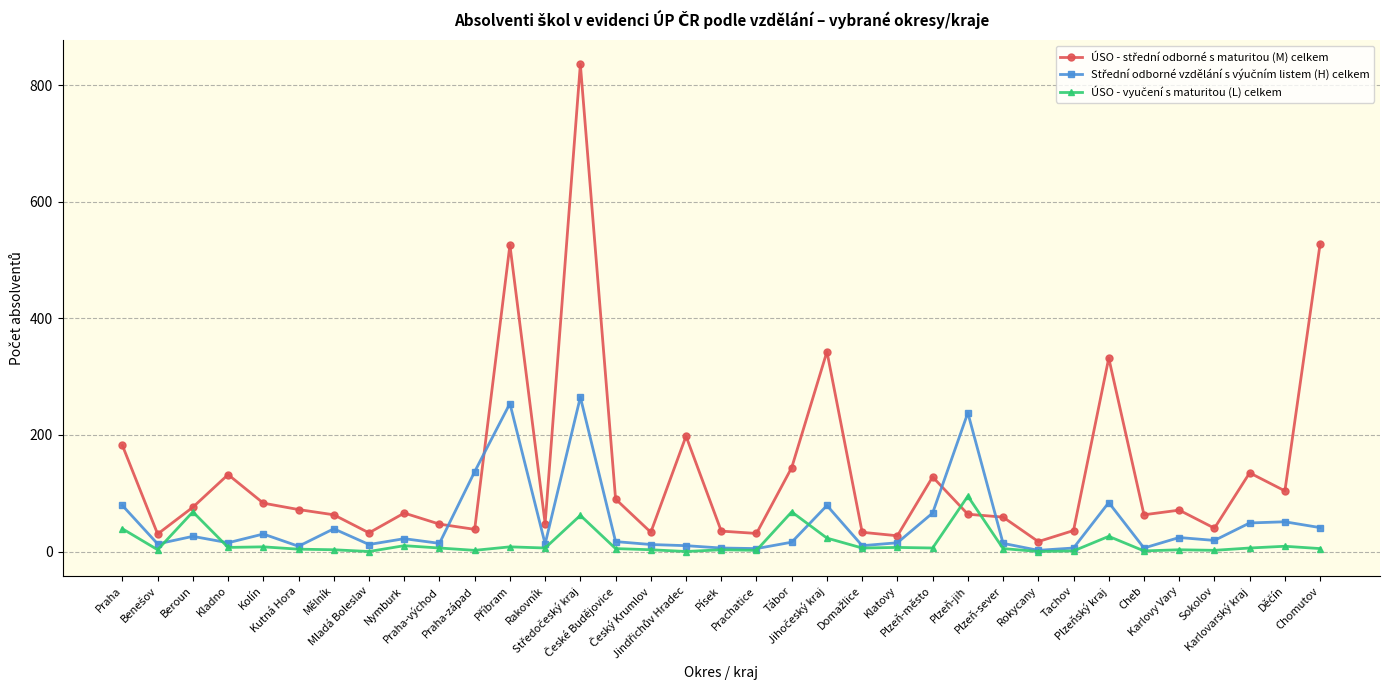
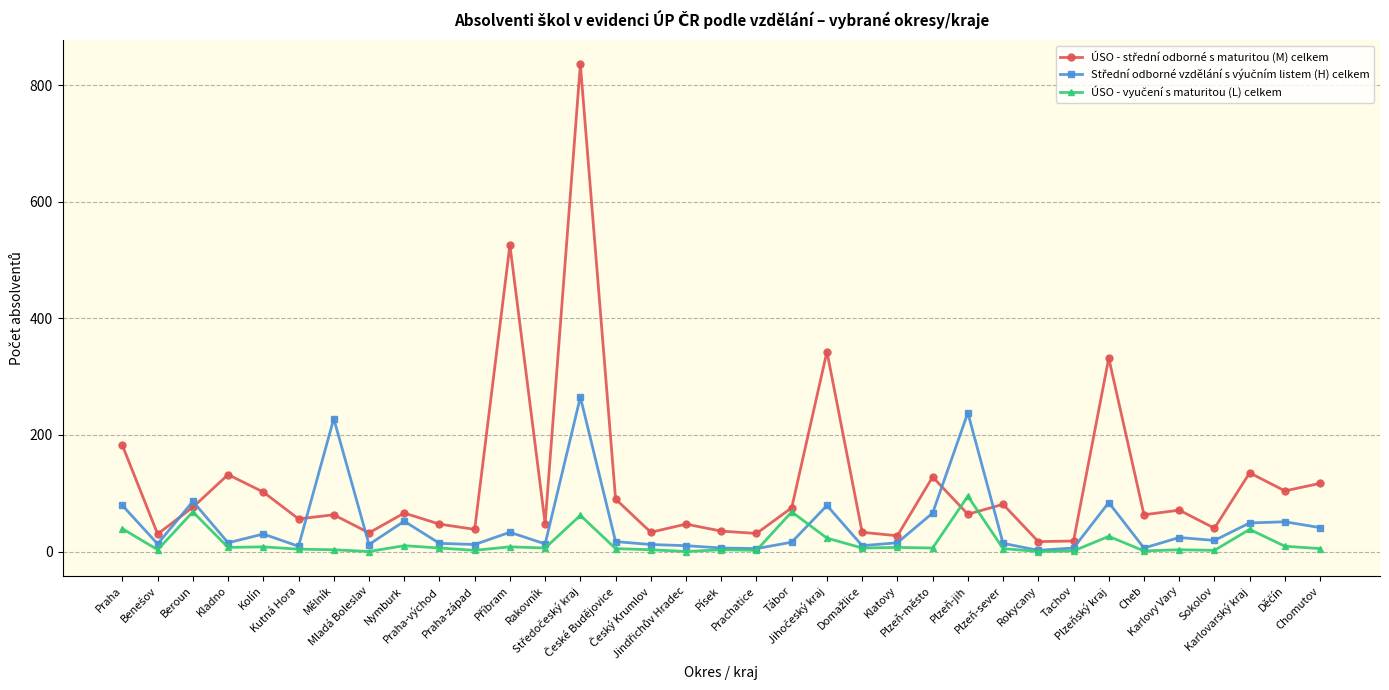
Střední odborné vzdělání s výučním listem (H) celkem, Beroun: 30 -> 90
ÚSO - střední odborné s maturitou (M) celkem, Kolín: 80 -> 100
ÚSO - střední odborné s maturitou (M) celkem, Kutná Hora: 70 -> 60
Střední odborné vzdělání s výučním listem (H) celkem, Mělník: 40 -> 230
Střední odborné vzdělání s výučním listem (H) celkem, Nymburk: 20 -> 50
Střední odborné vzdělání s výučním listem (H) celkem, Praha-západ: 140 -> 10
Střední odborné vzdělání s výučním listem (H) celkem, Příbram: 250 -> 30
ÚSO - střední odborné s maturitou (M) celkem, Jindřichův Hradec: 200 -> 50
ÚSO - střední odborné s maturitou (M) celkem, Tábor: 140 -> 80
ÚSO - střední odborné s maturitou (M) celkem, Plzeň-sever: 60 -> 80
ÚSO - střední odborné s maturitou (M) celkem, Tachov: 40 -> 20
ÚSO - vyučení s maturitou (L) celkem, Karlovarský kraj: 10 -> 40
ÚSO - střední odborné s maturitou (M) celkem, Chomutov: 530 -> 120
